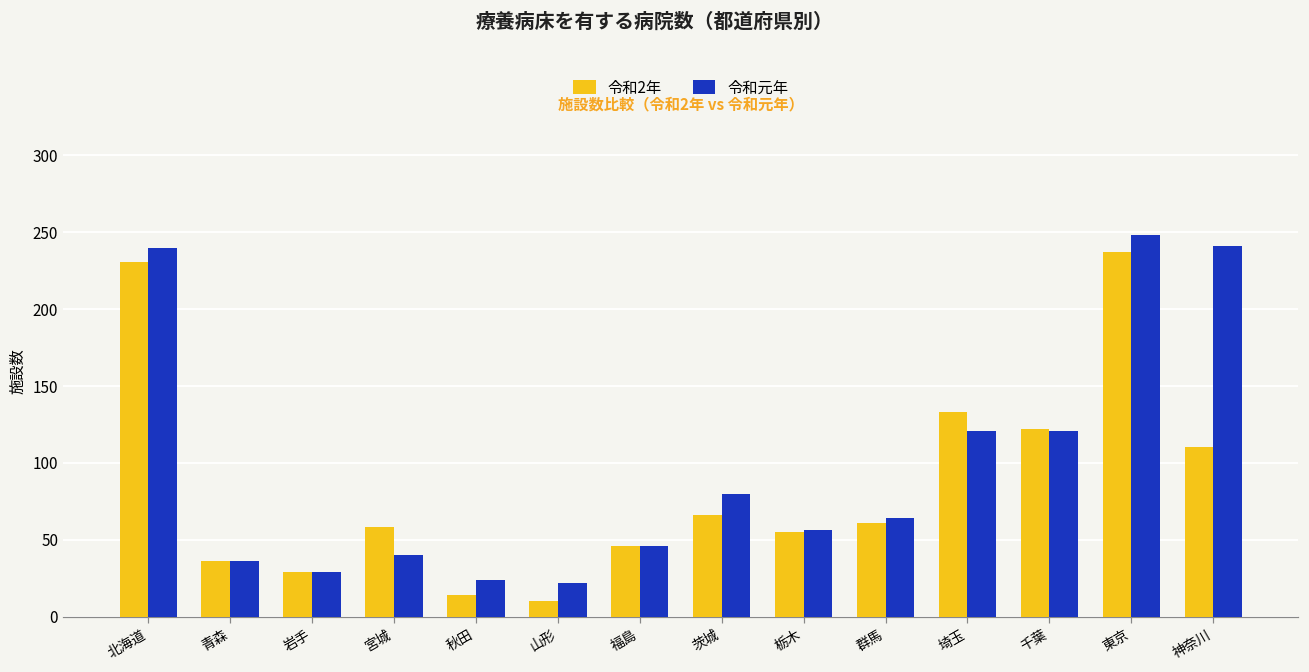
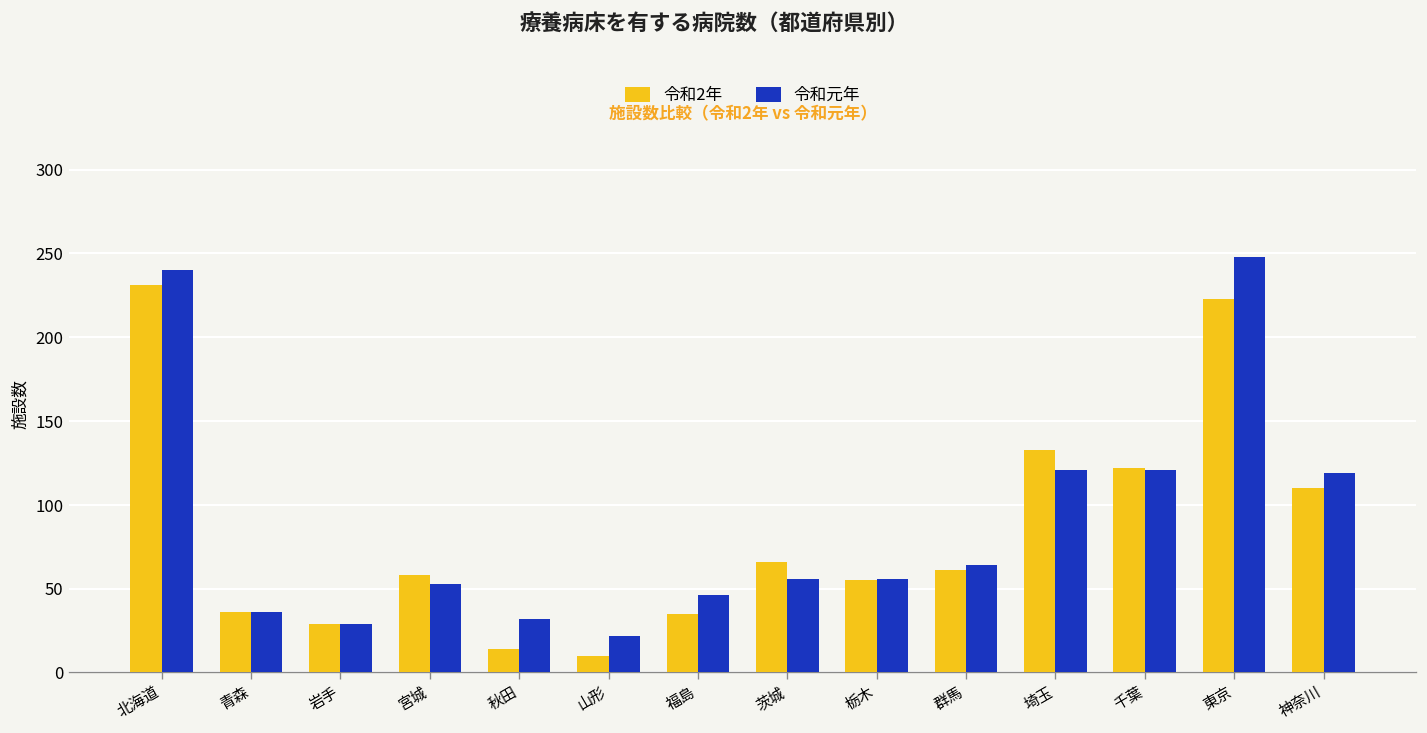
令和元年, 宮城: 40 -> 53
令和元年, 秋田: 24 -> 32
令和2年, 福島: 46 -> 35
令和元年, 茨城: 80 -> 56
令和2年, 東京: 237 -> 223
令和元年, 神奈川: 241 -> 119
